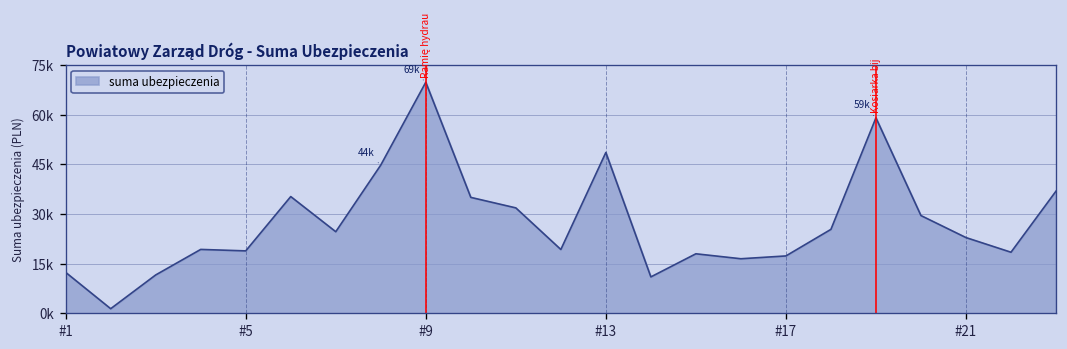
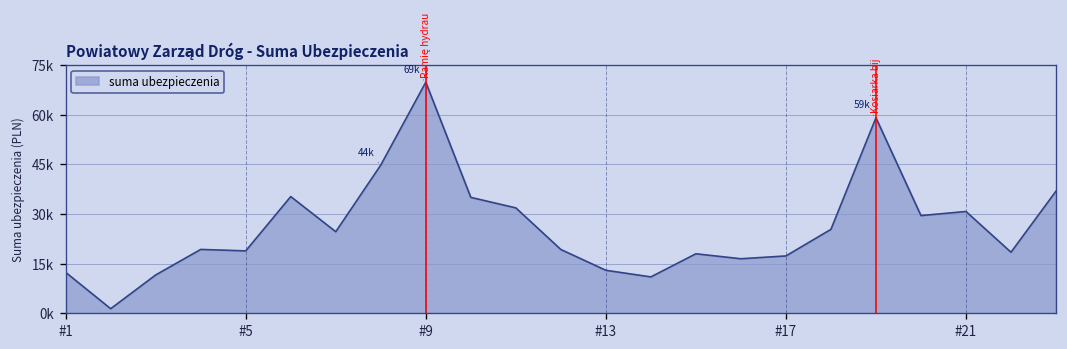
#13: 49000 -> 13000
#21: 23000 -> 31000
